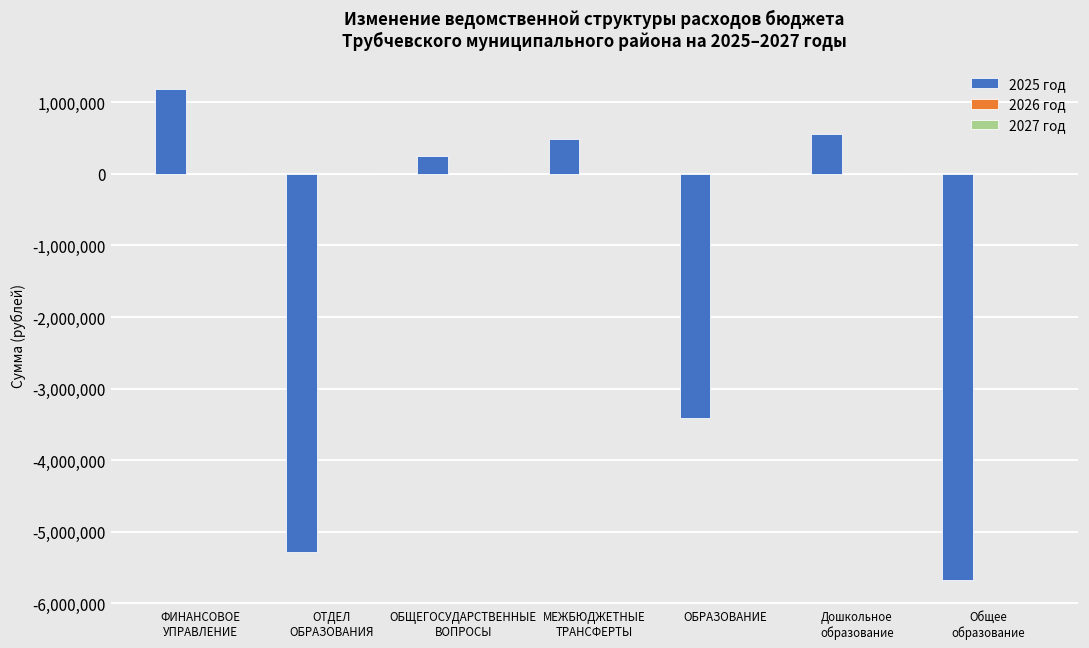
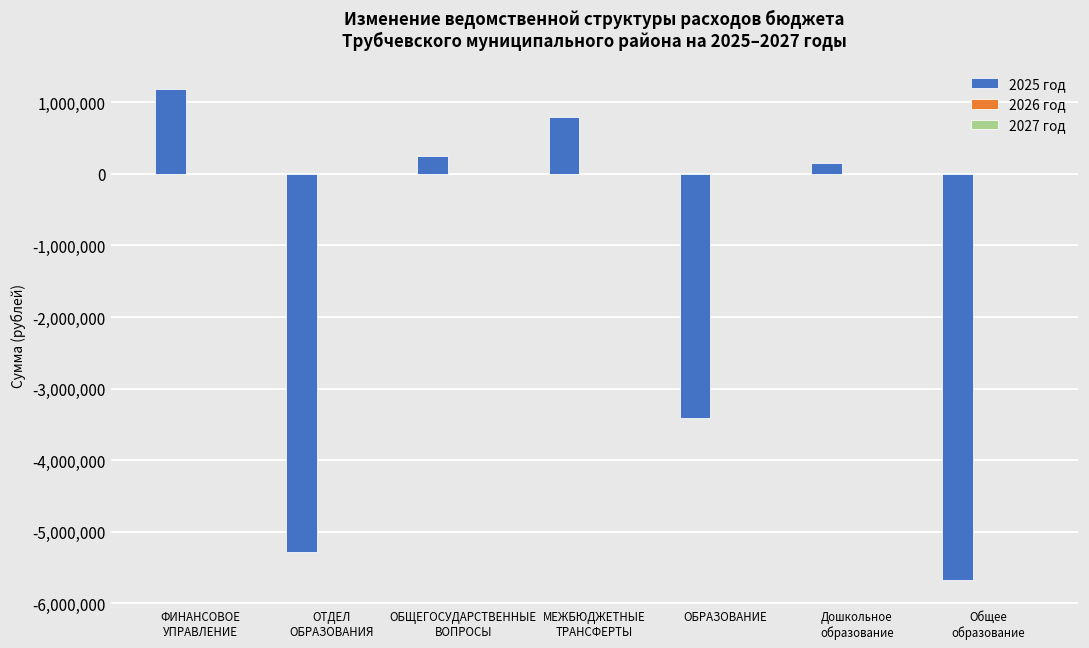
2025 год, МЕЖБЮДЖЕТНЫЕ ТРАНСФЕРТЫ: 500,000 -> 800,000
2025 год, Дошкольное образование: 600,000 -> 100,000
